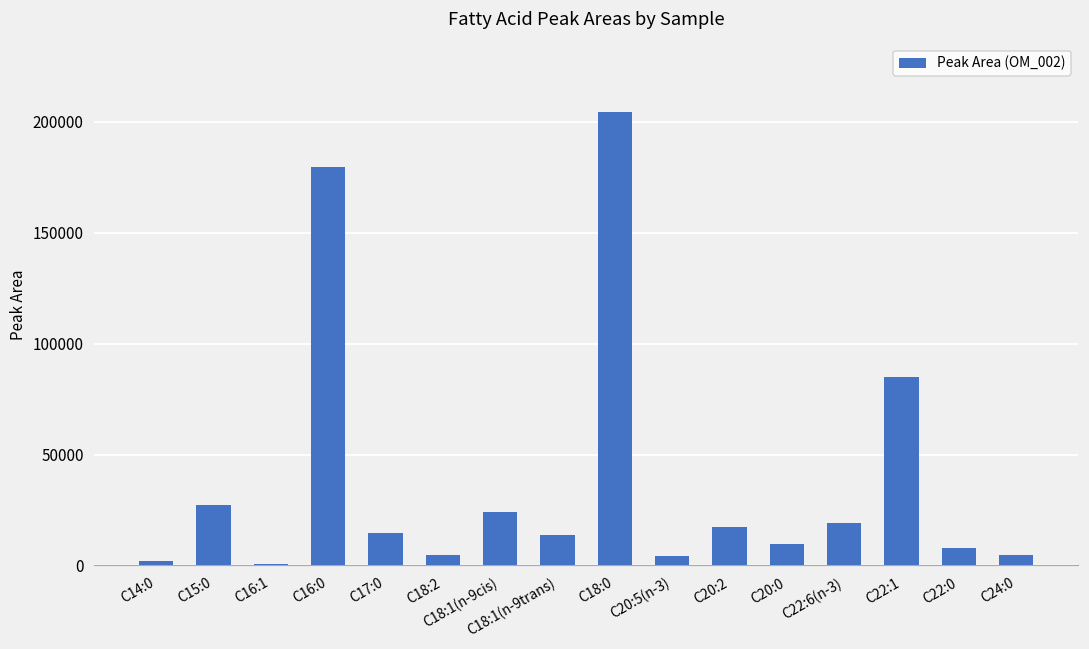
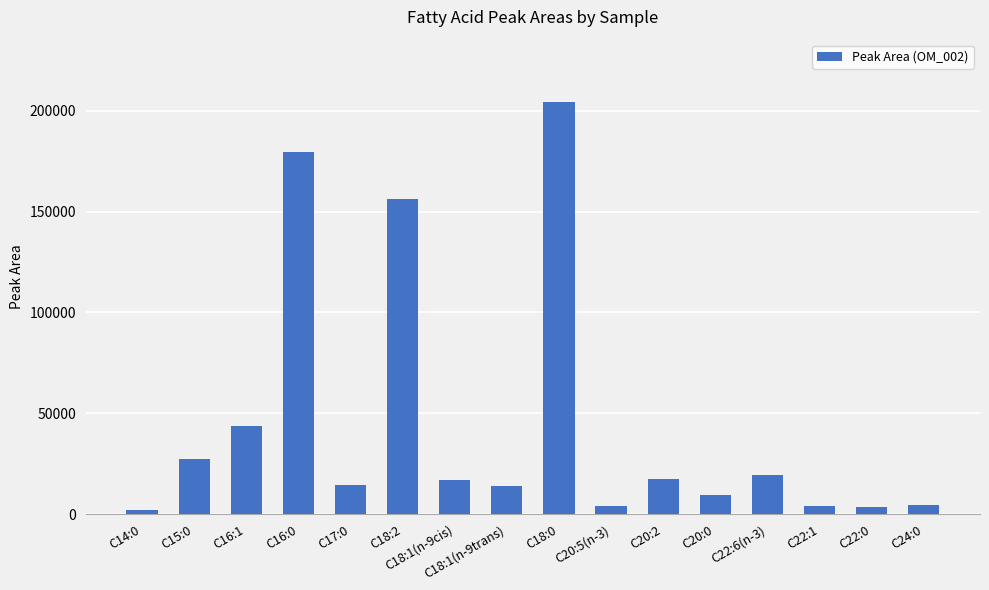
C16:1: 1000 -> 44000
C18:2: 5000 -> 156000
C18:1(n-9cis): 24000 -> 17000
C22:1: 85000 -> 4000
C22:0: 8000 -> 4000
